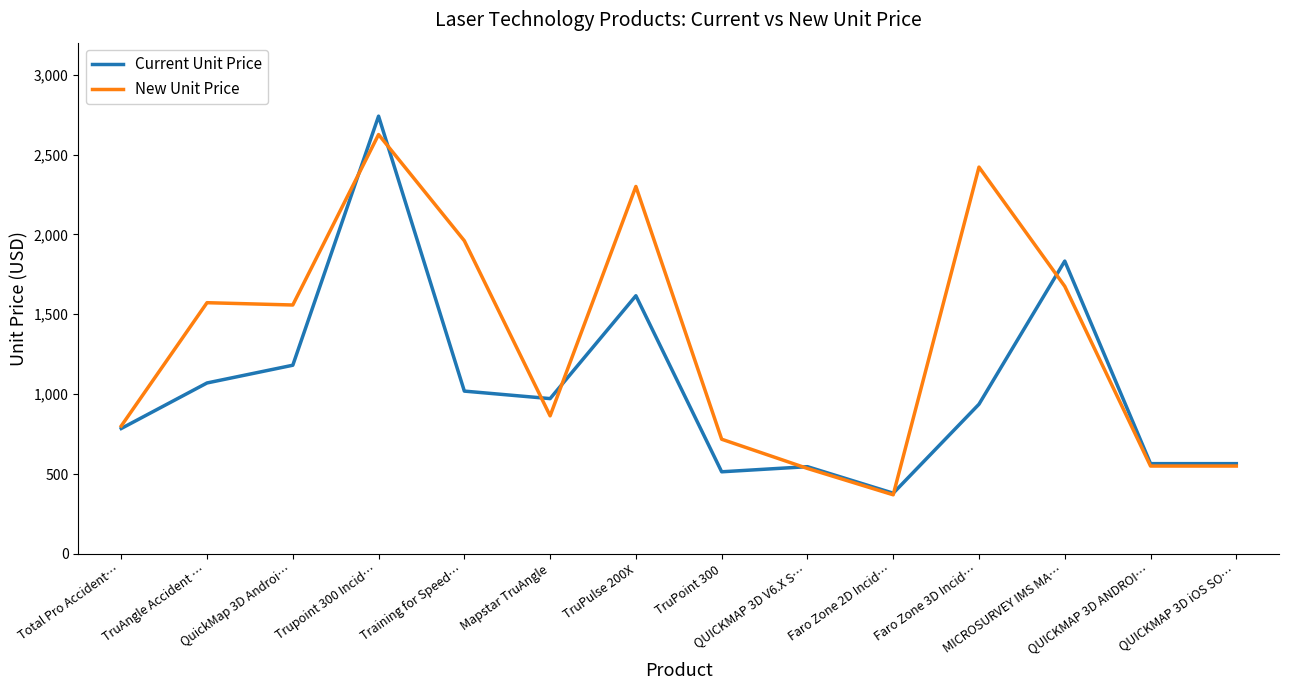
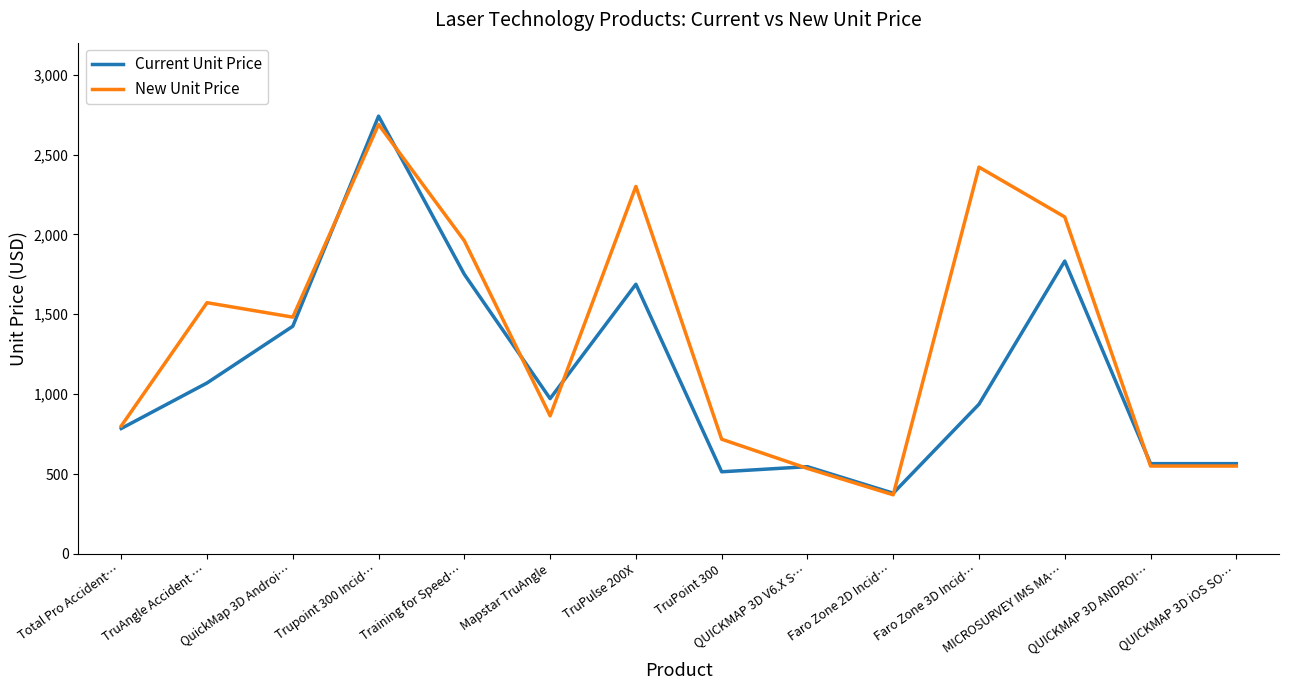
Current Unit Price, QuickMap 3D Androi…: 1,180 -> 1,430
New Unit Price, QuickMap 3D Androi…: 1,560 -> 1,480
New Unit Price, Trupoint 300 Incid…: 2,630 -> 2,690
Current Unit Price, Training for Speed…: 1,020 -> 1,750
Current Unit Price, TruPulse 200X: 1,620 -> 1,690
New Unit Price, MICROSURVEY IMS MA…: 1,680 -> 2,110
